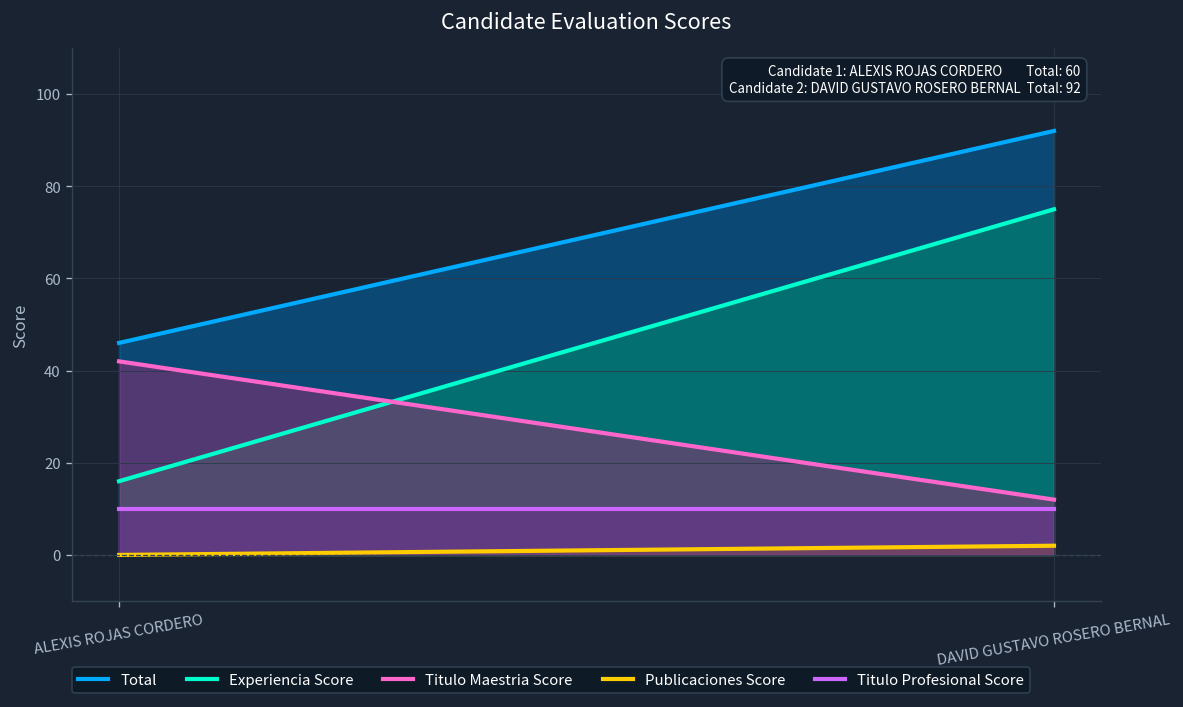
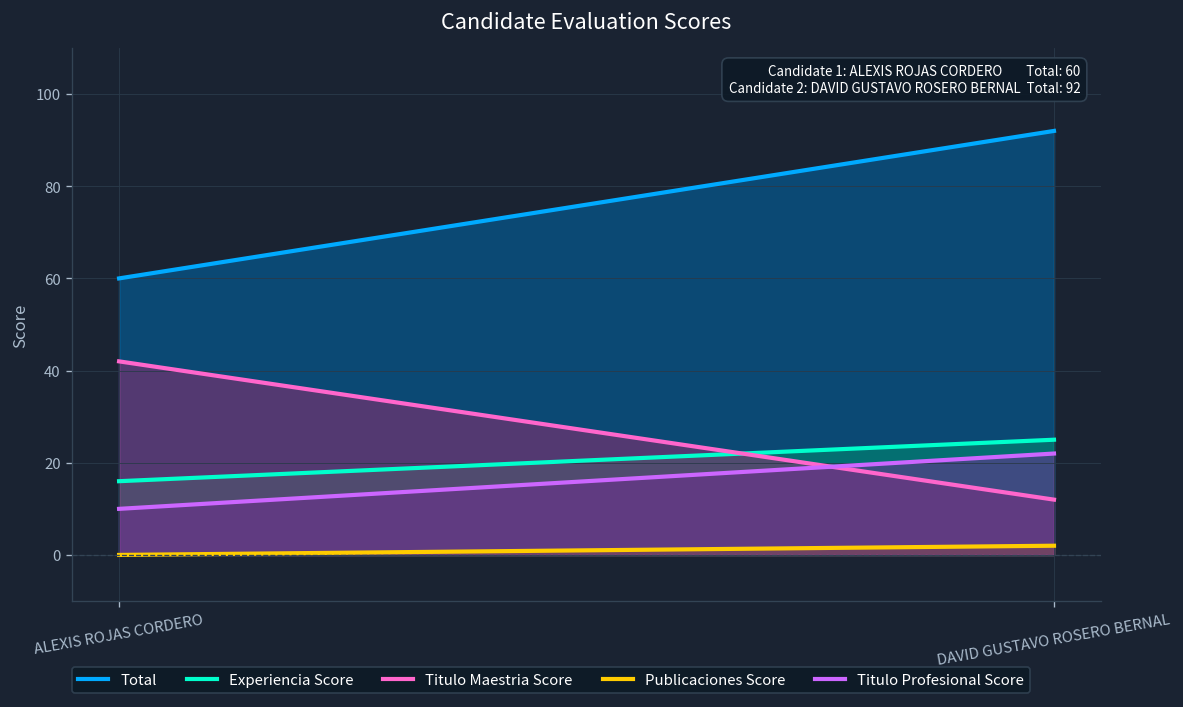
Total, ALEXIS ROJAS CORDERO: 46 -> 60
Experiencia Score, DAVID GUSTAVO ROSERO BERNAL: 75 -> 25
Titulo Profesional Score, DAVID GUSTAVO ROSERO BERNAL: 10 -> 22
